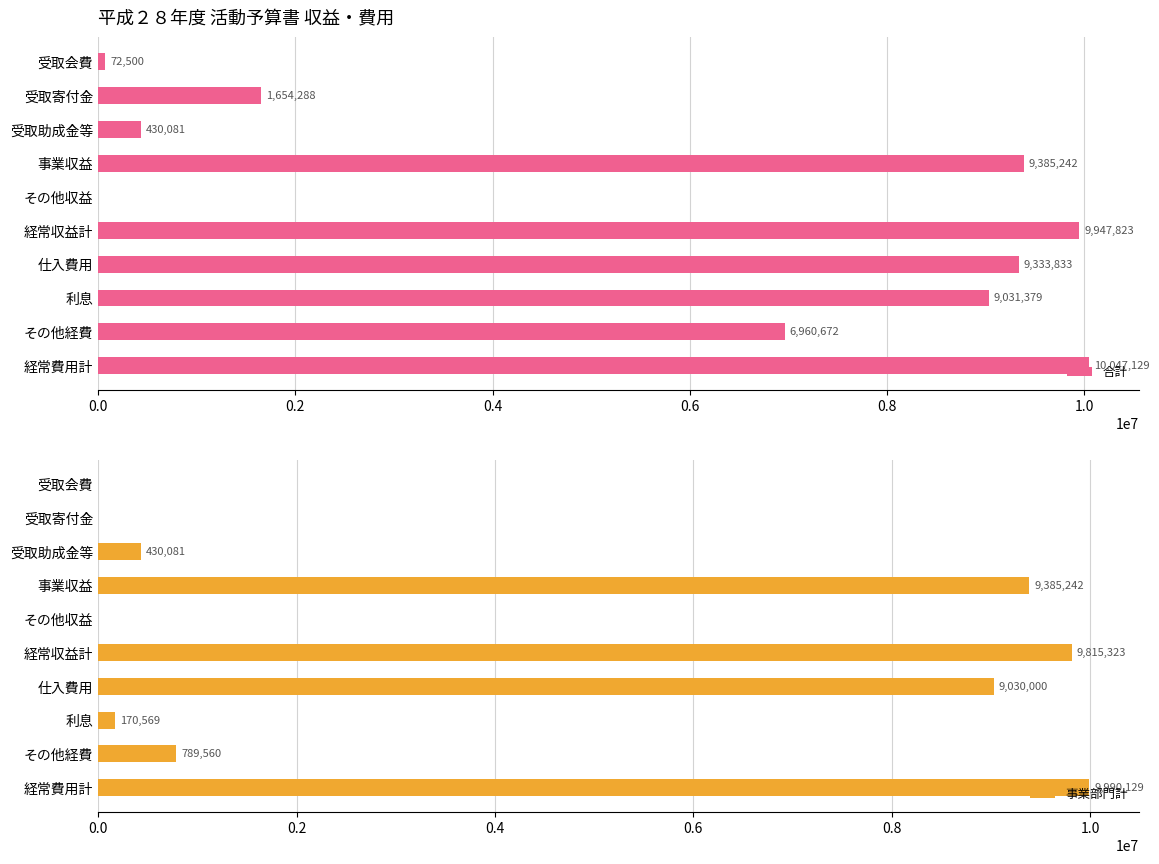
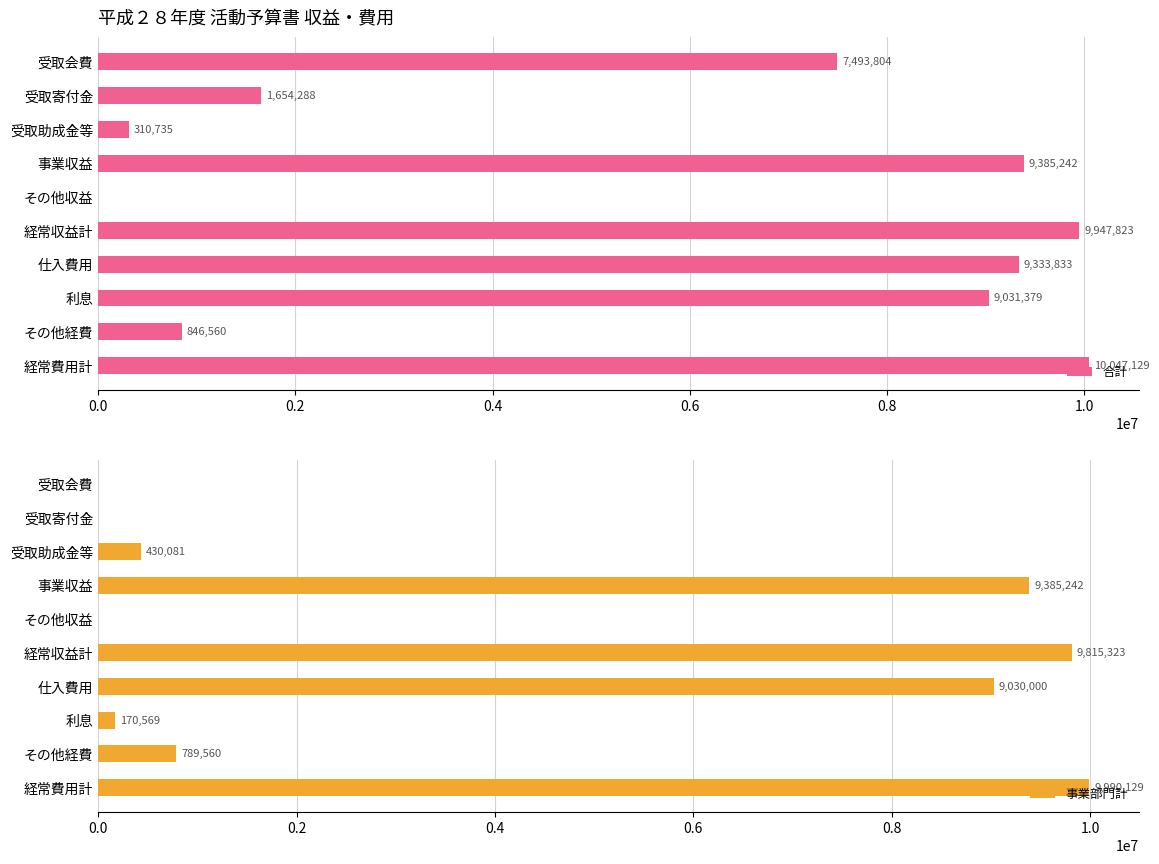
平成２８年度 活動予算書 収益・費用, 受取会費: 72,500 -> 7,493,804
平成２８年度 活動予算書 収益・費用, 受取助成金等: 430,081 -> 310,735
平成２８年度 活動予算書 収益・費用, その他経費: 6,960,672 -> 846,560
